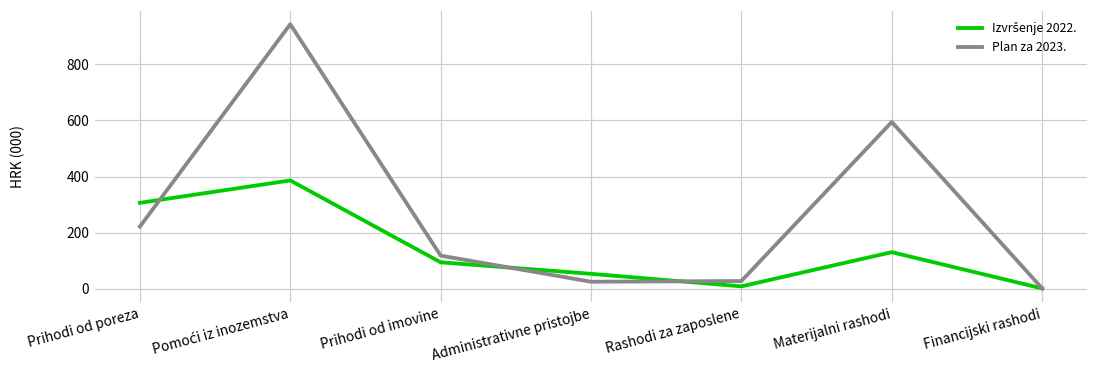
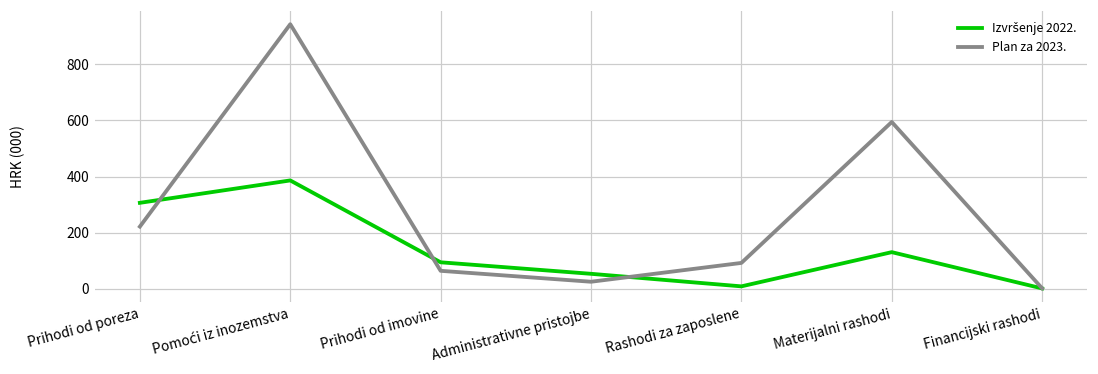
Plan za 2023., Prihodi od imovine: 120 -> 60
Plan za 2023., Rashodi za zaposlene: 30 -> 90
